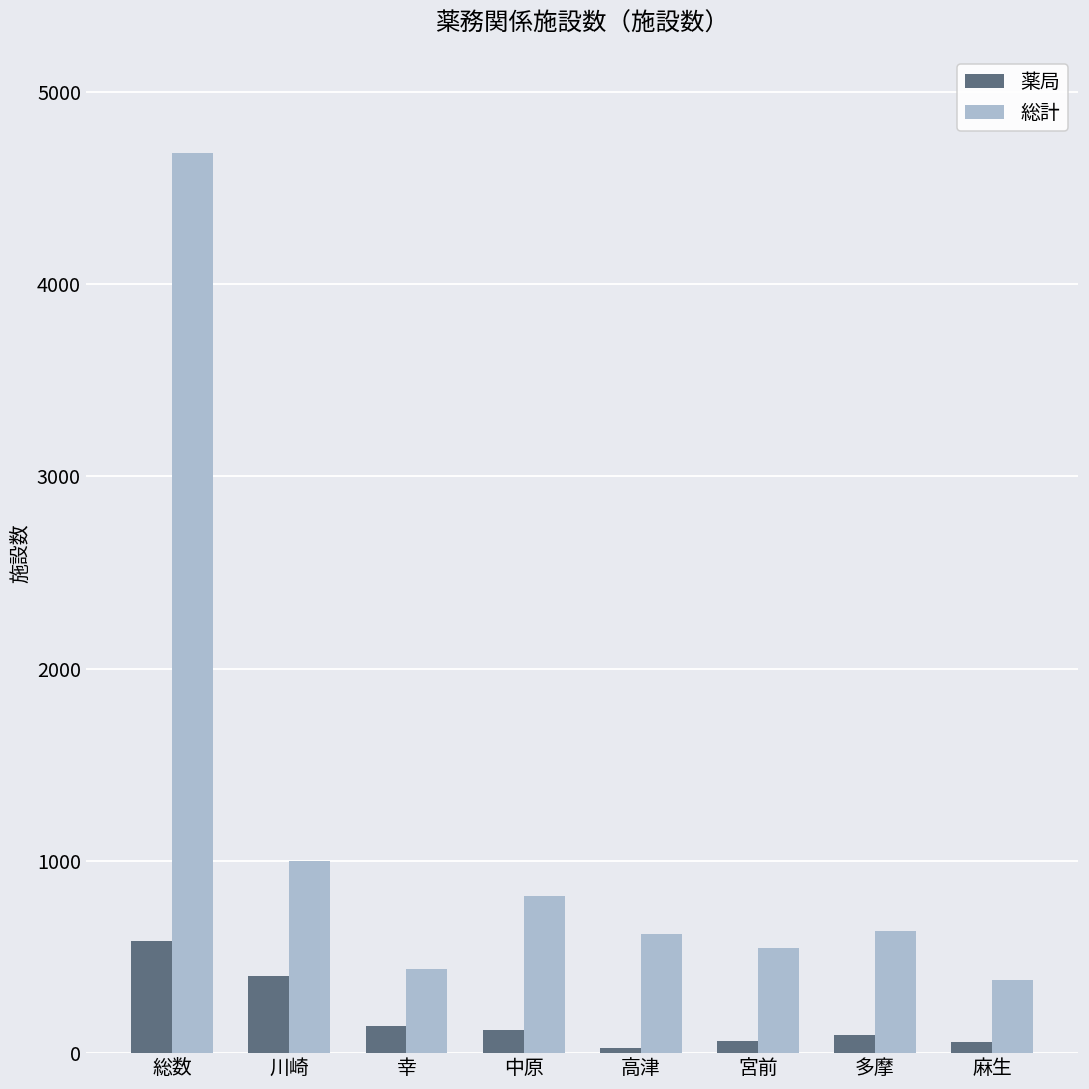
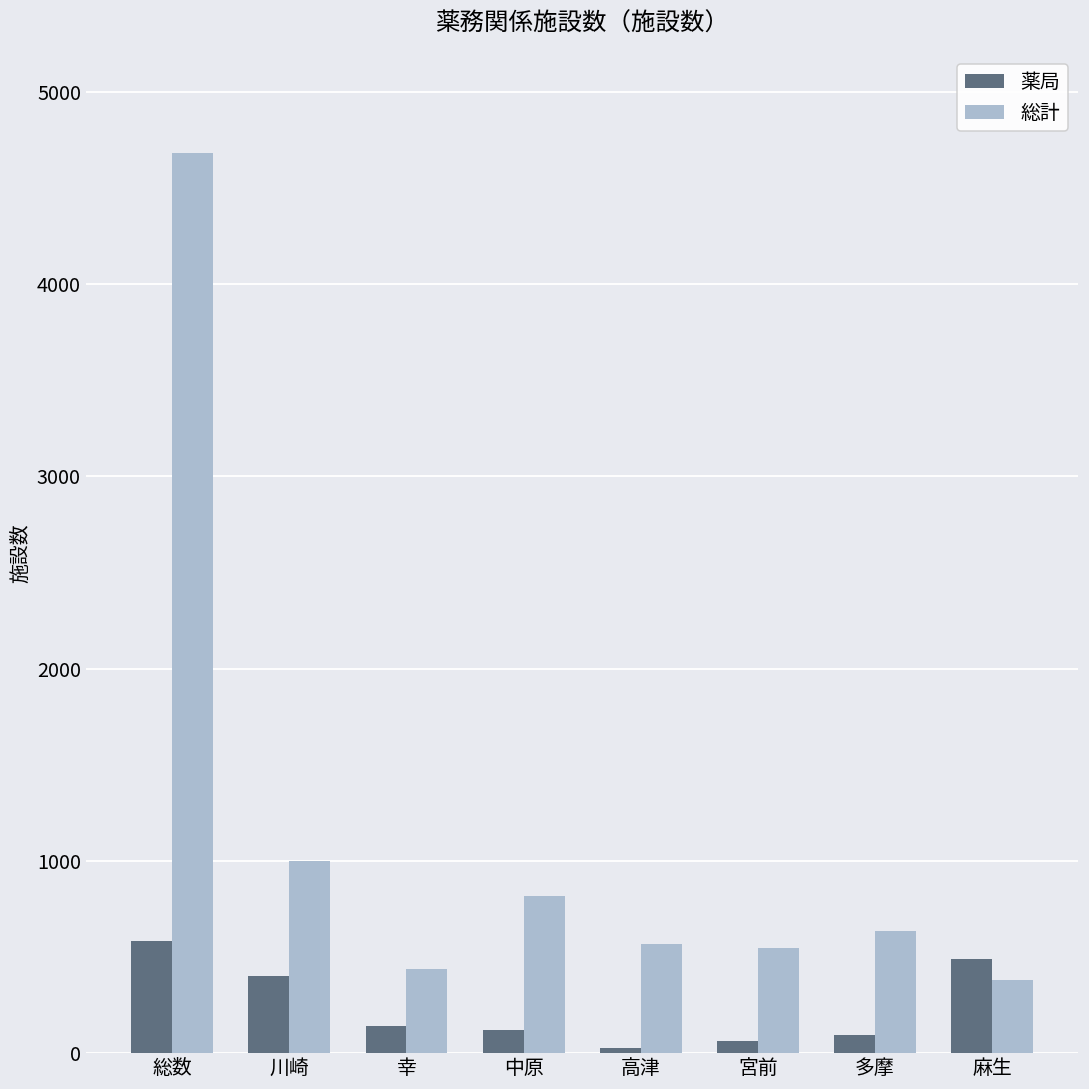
総計, 高津: 620 -> 570
薬局, 麻生: 60 -> 490
